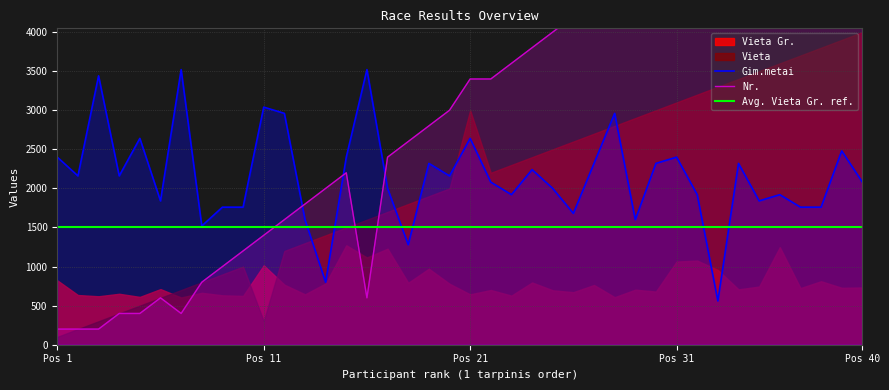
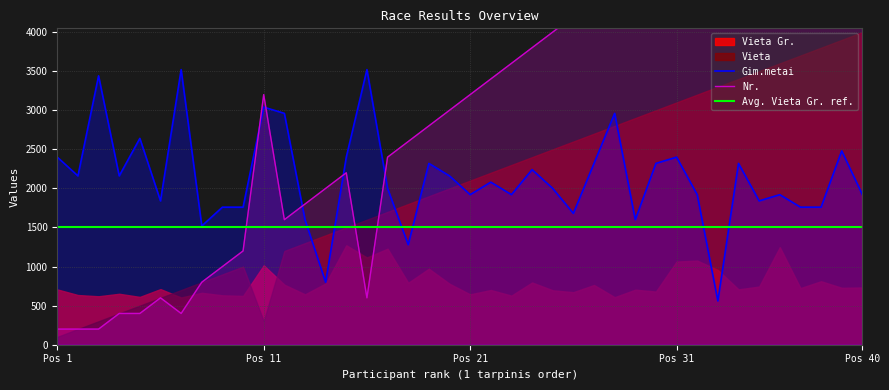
Vieta Gr., Pos 1: 800 -> 700
Nr., Pos 11: 1400 -> 3200
Gim.metai, Pos 21: 2600 -> 1900
Nr., Pos 21: 3400 -> 3200
Vieta, Pos 21: 3000 -> 2100
Gim.metai, Pos 40: 2100 -> 1900
